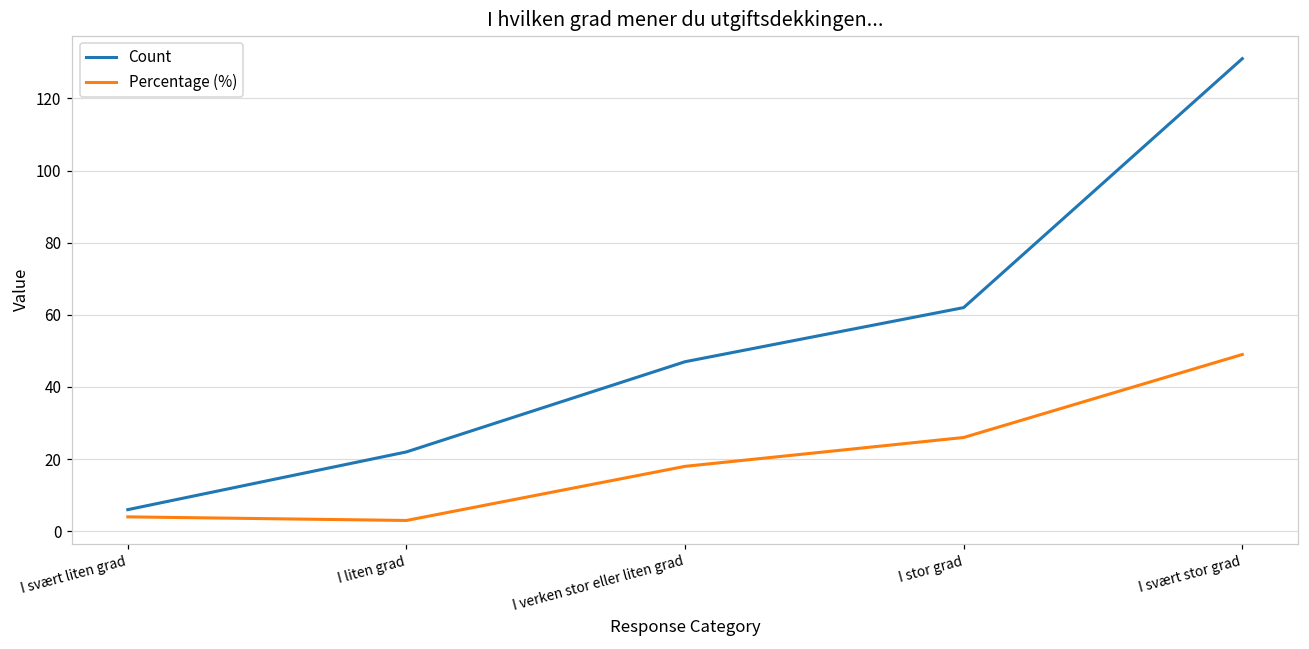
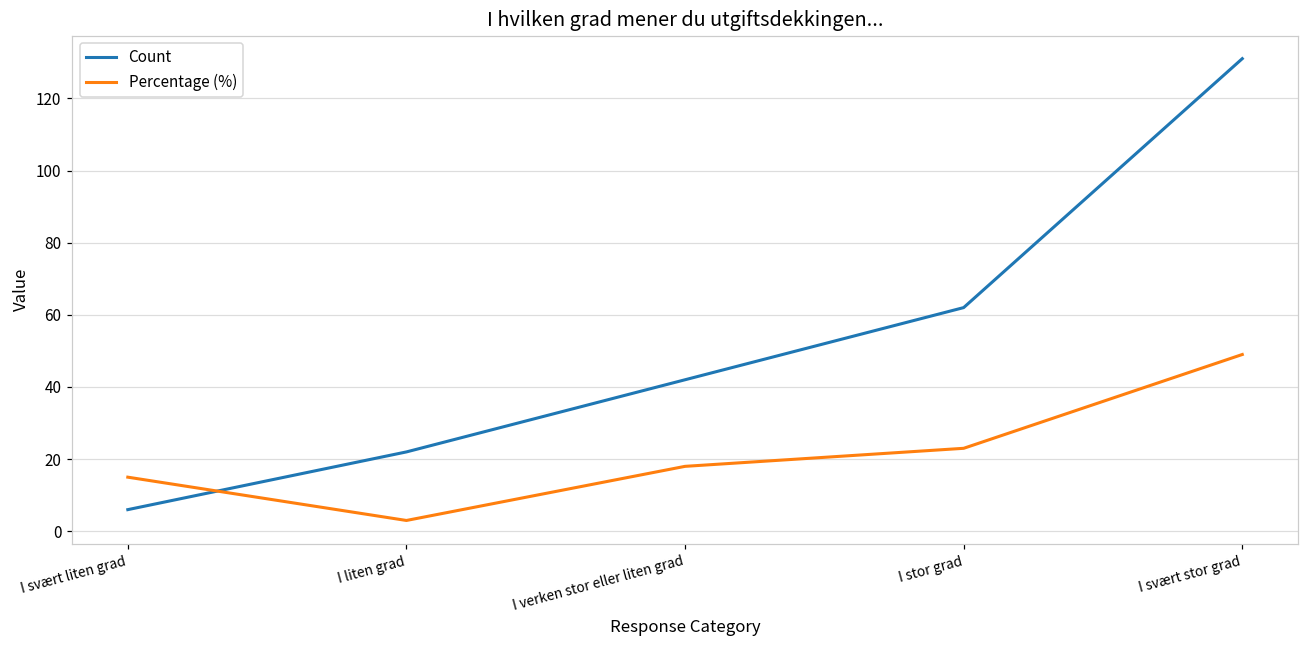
Percentage (%), I svært liten grad: 4 -> 15
Count, I verken stor eller liten grad: 47 -> 42
Percentage (%), I stor grad: 26 -> 23
